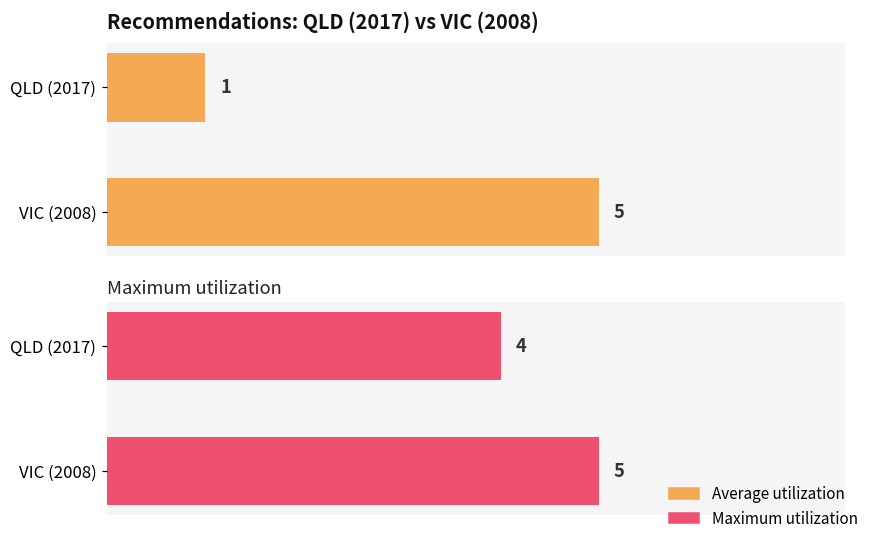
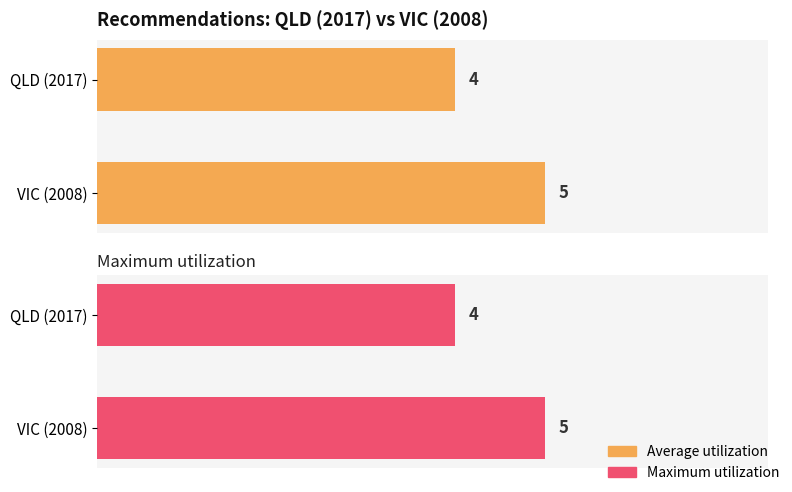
Recommendations: QLD (2017) vs VIC (2008), QLD (2017): 1 -> 4
